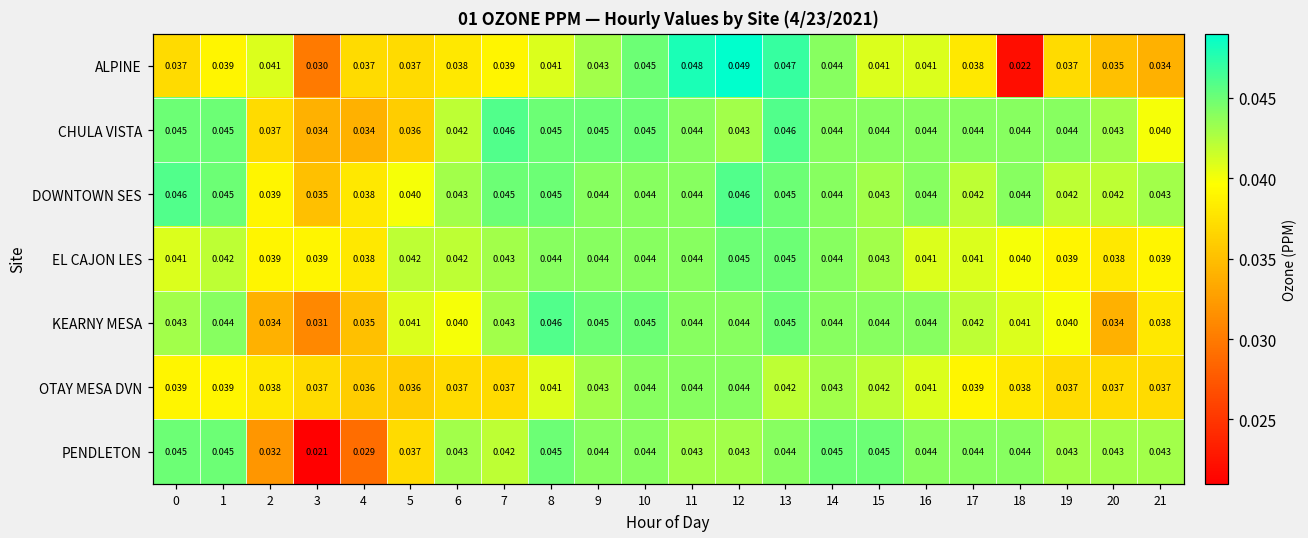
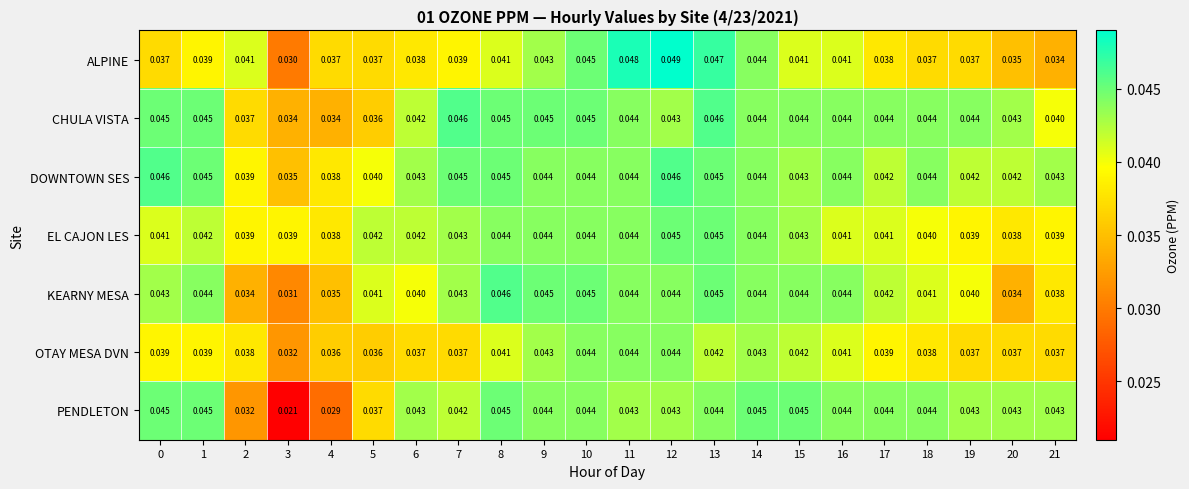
ALPINE, 18: 0.022 -> 0.037
OTAY MESA DVN, 3: 0.037 -> 0.032
